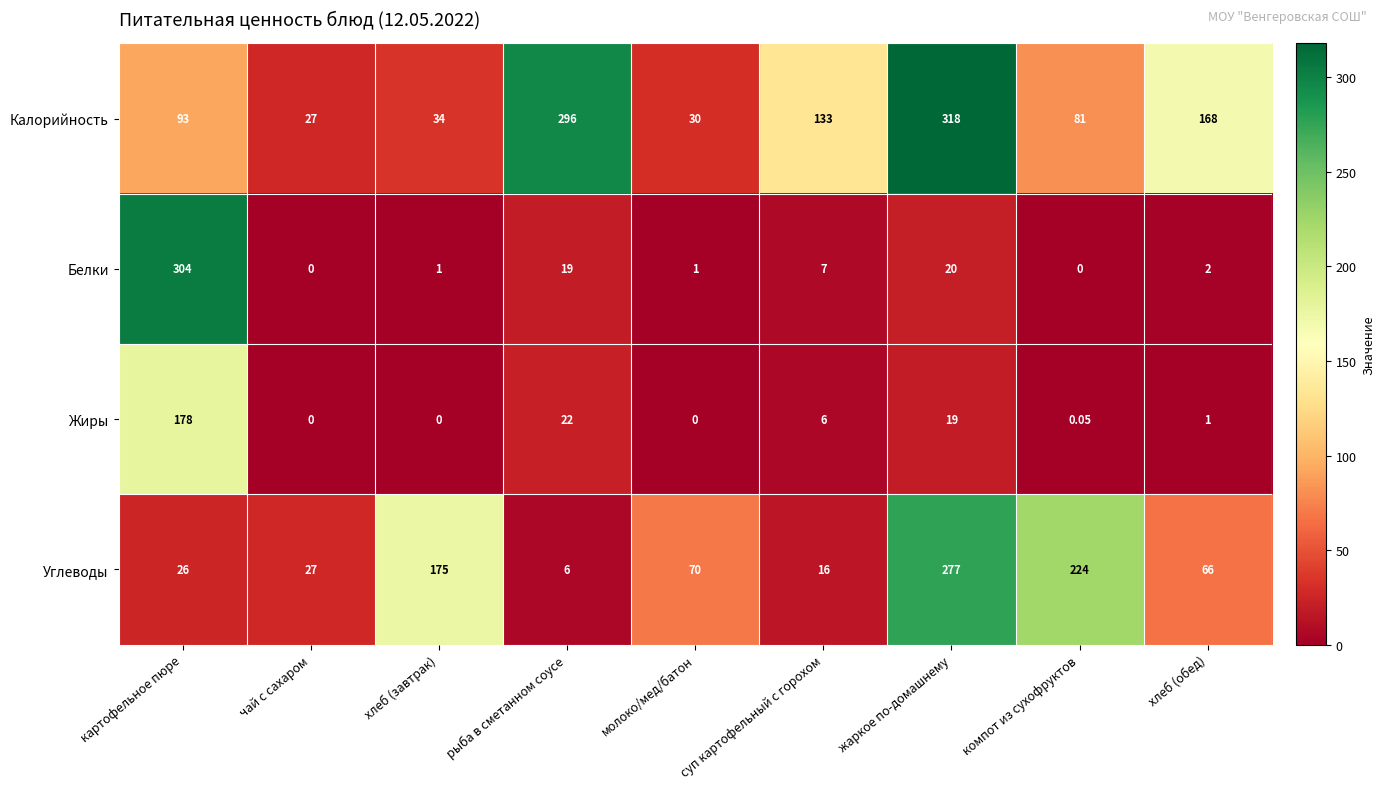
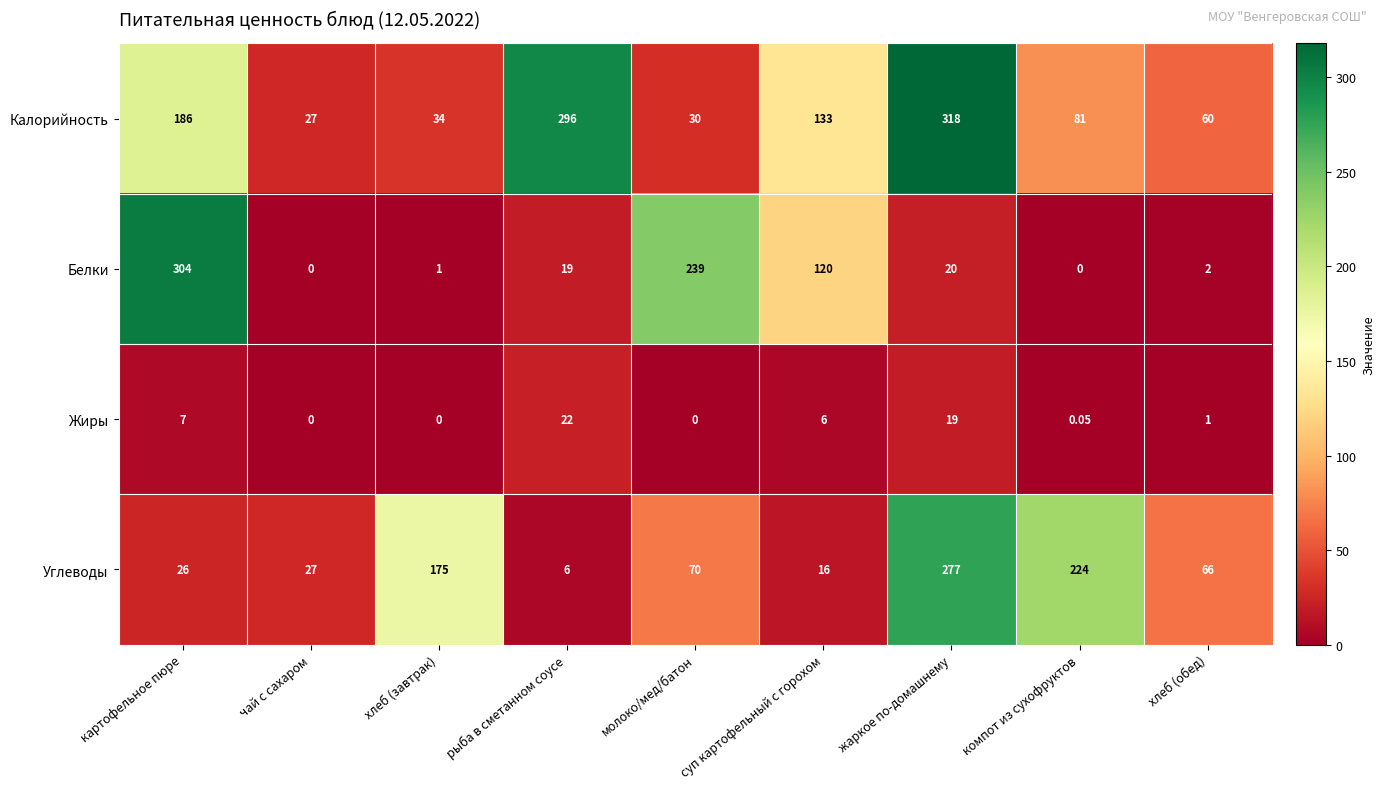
Калорийность, картофельное пюре: 93 -> 186
Калорийность, хлеб (обед): 168 -> 60
Белки, молоко/мед/батон: 1 -> 239
Белки, суп картофельный с горохом: 7 -> 120
Жиры, картофельное пюре: 178 -> 7
